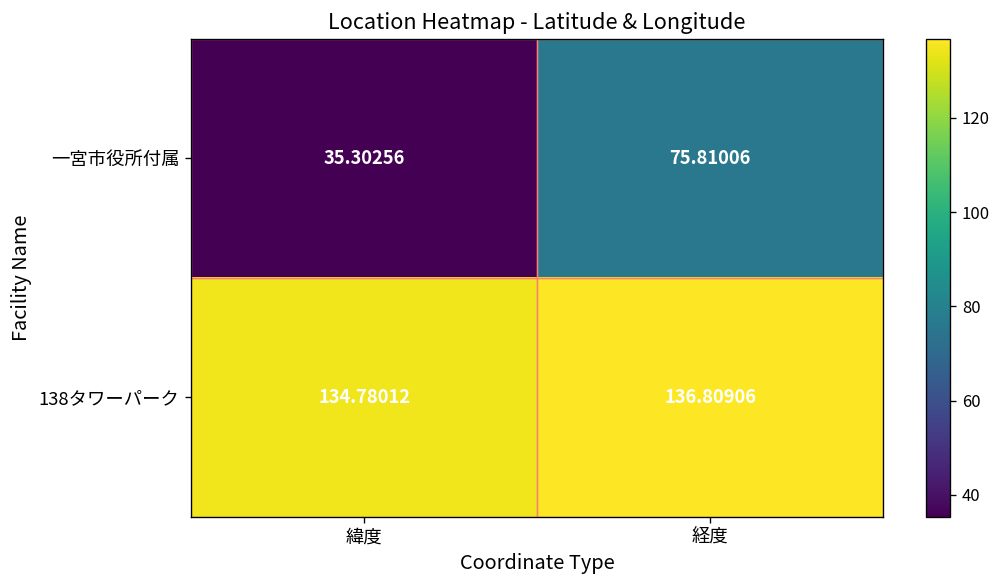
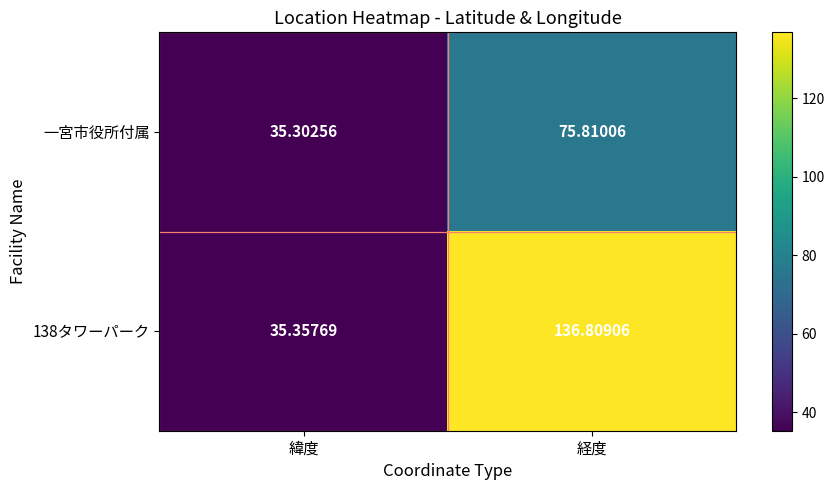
138タワーパーク, 緯度: 134.78012 -> 35.35769
